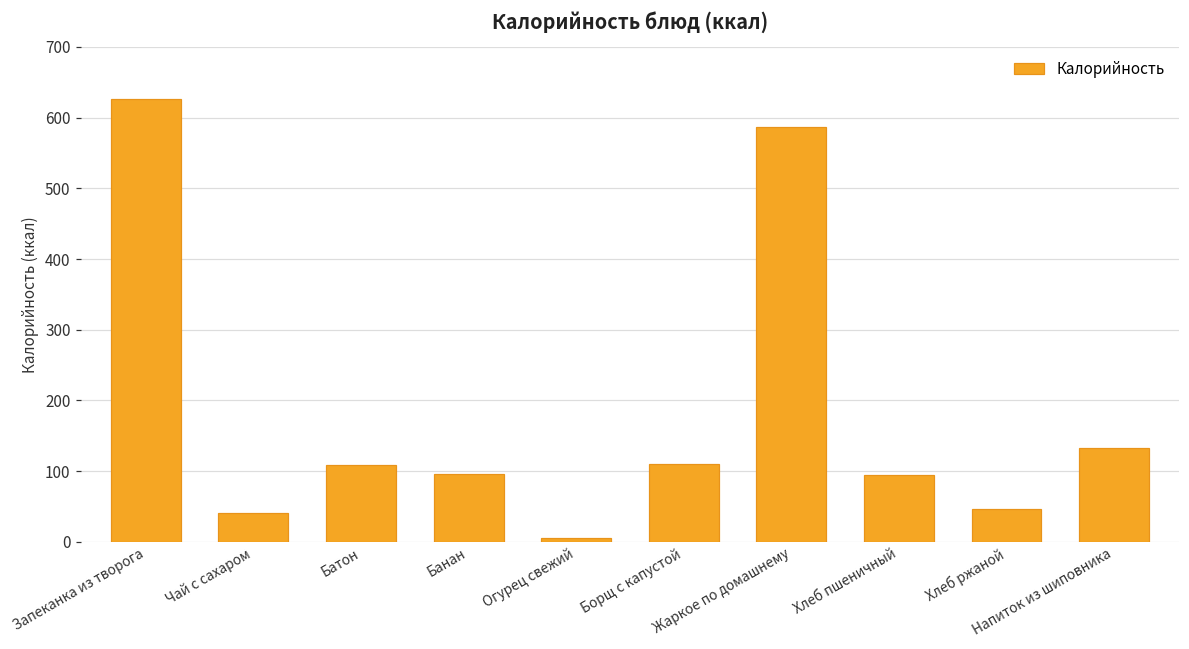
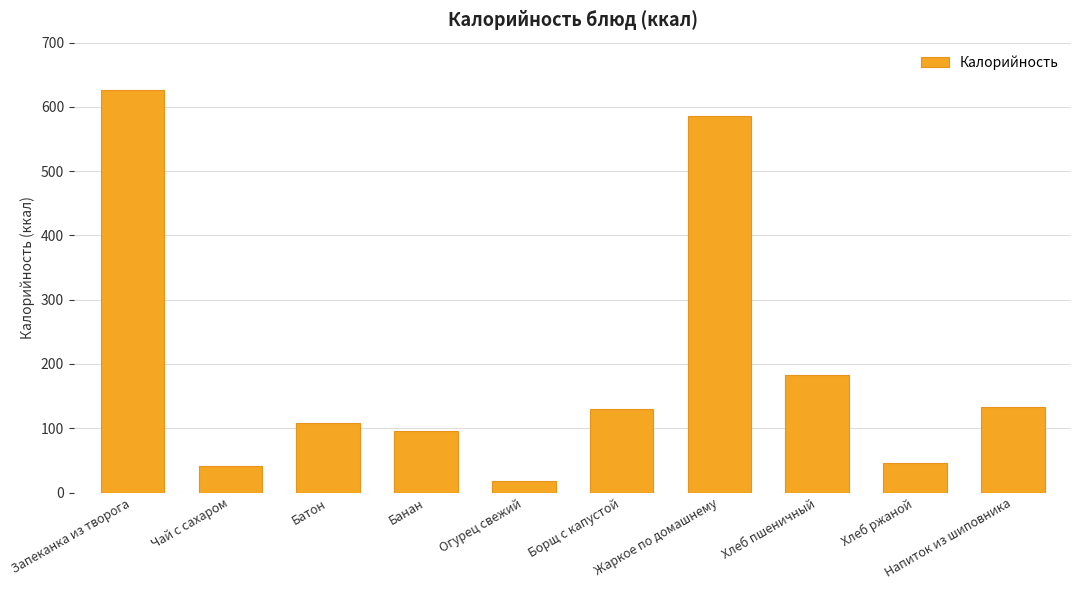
Огурец свежий: 0 -> 20
Борщ с капустой: 110 -> 130
Хлеб пшеничный: 90 -> 180
